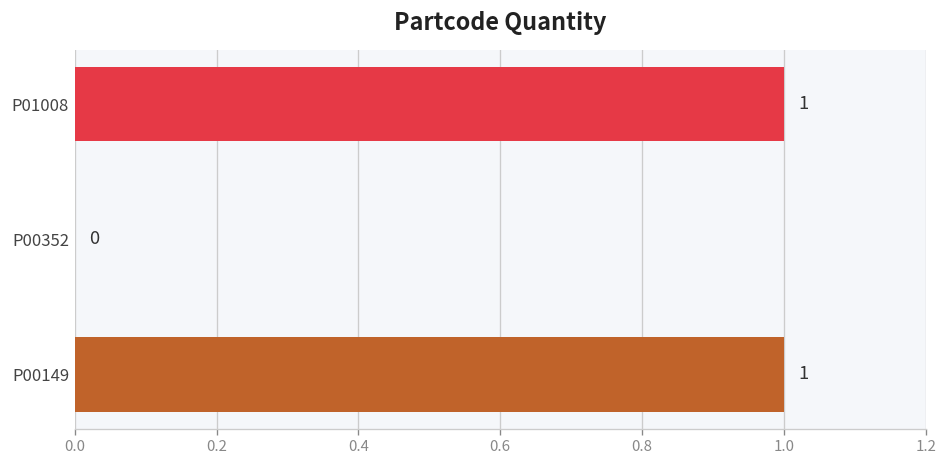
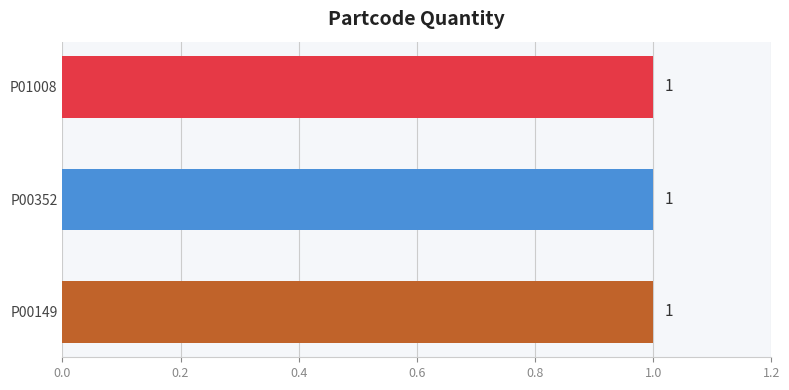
P00352: 0 -> 1
